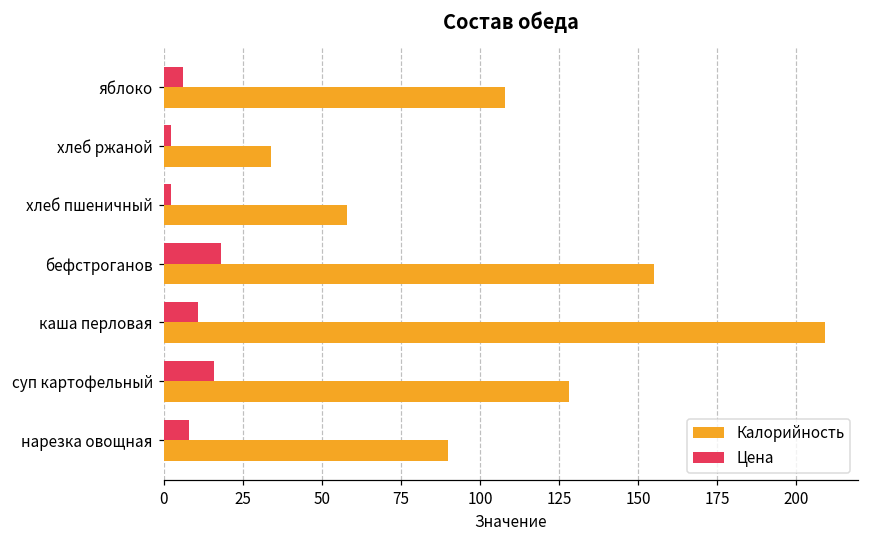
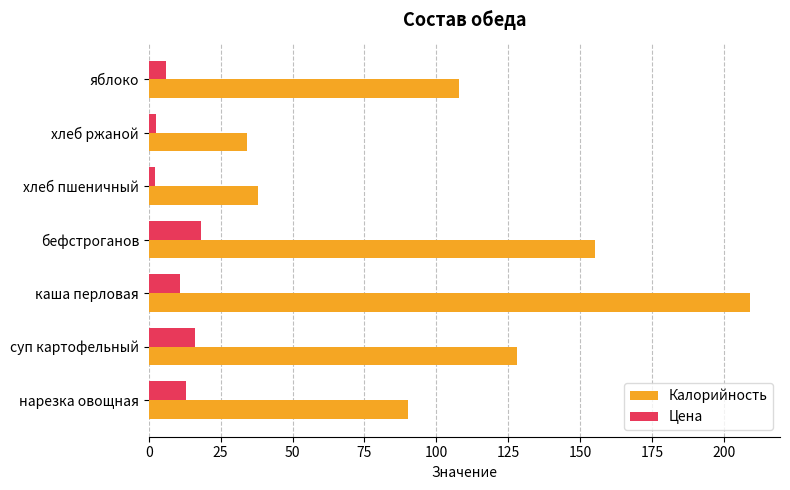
Калорийность, хлеб пшеничный: 58 -> 38
Цена, нарезка овощная: 8 -> 13
